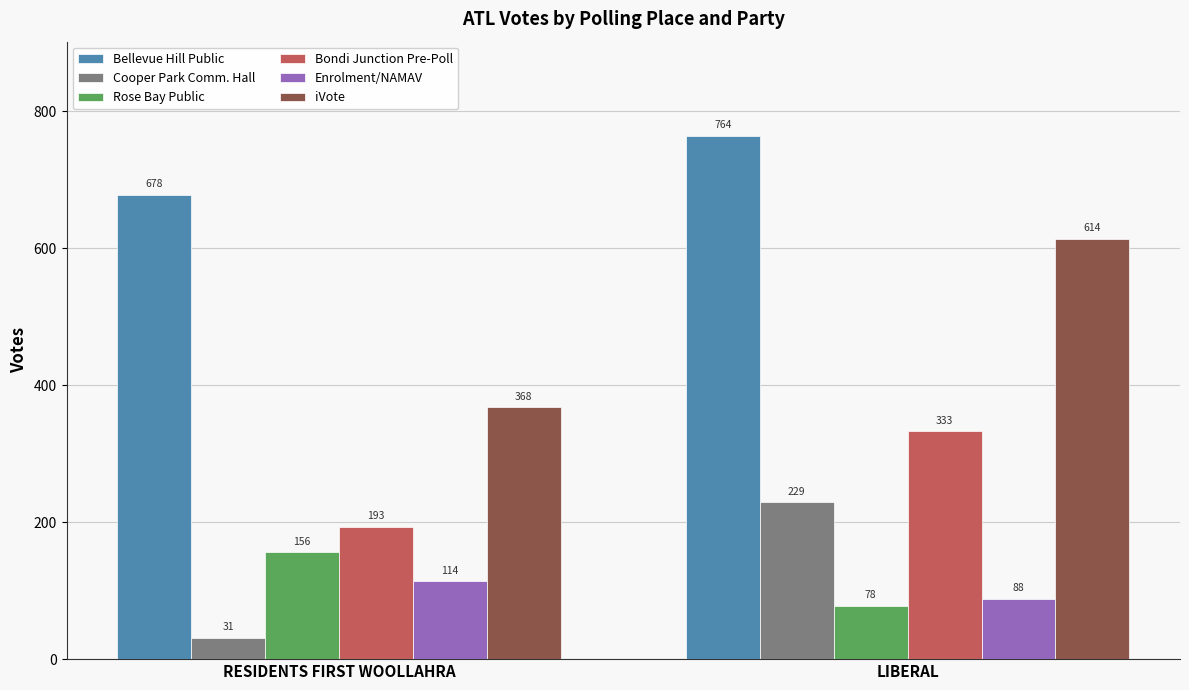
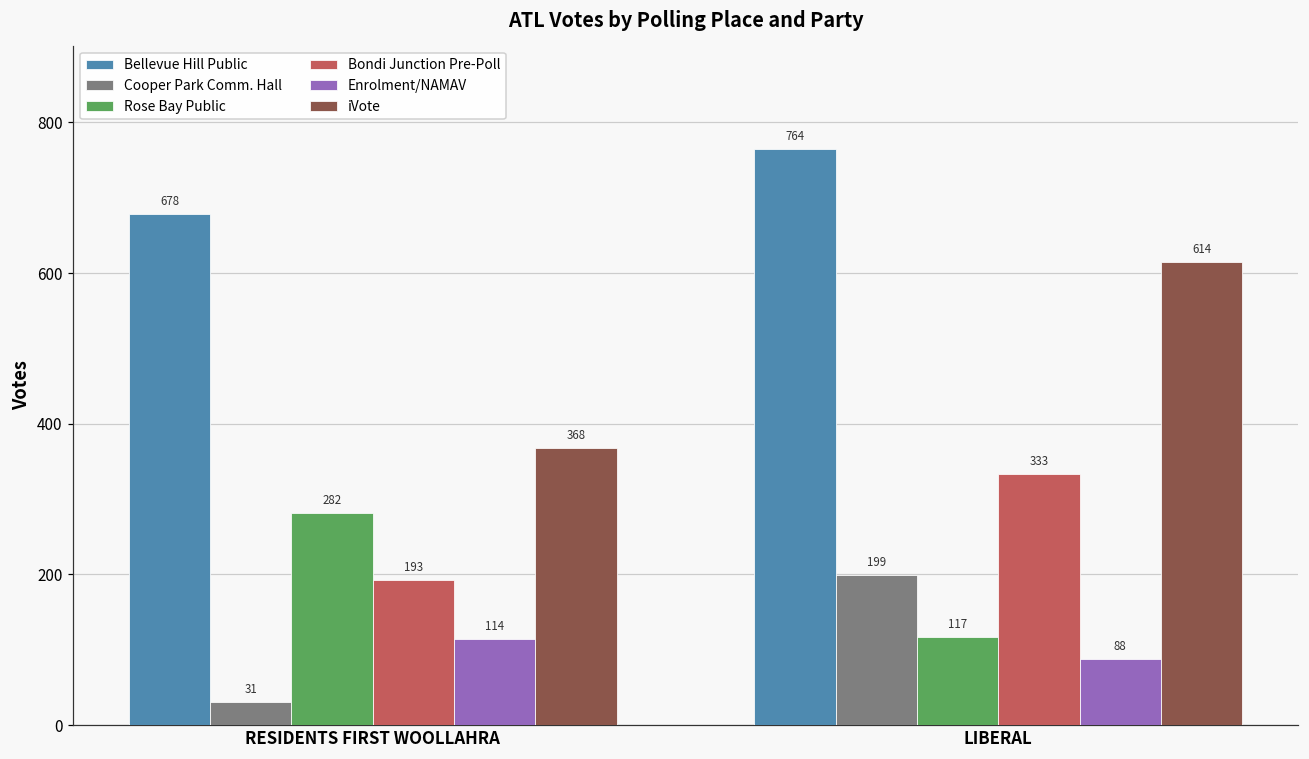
Rose Bay Public, RESIDENTS FIRST WOOLLAHRA: 156 -> 282
Cooper Park Comm. Hall, LIBERAL: 229 -> 199
Rose Bay Public, LIBERAL: 78 -> 117
